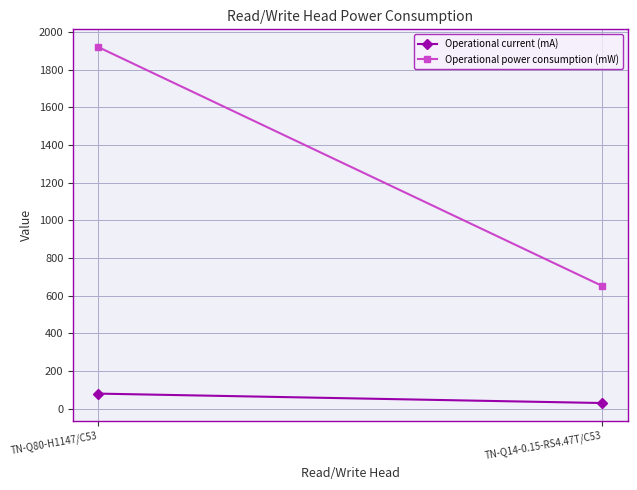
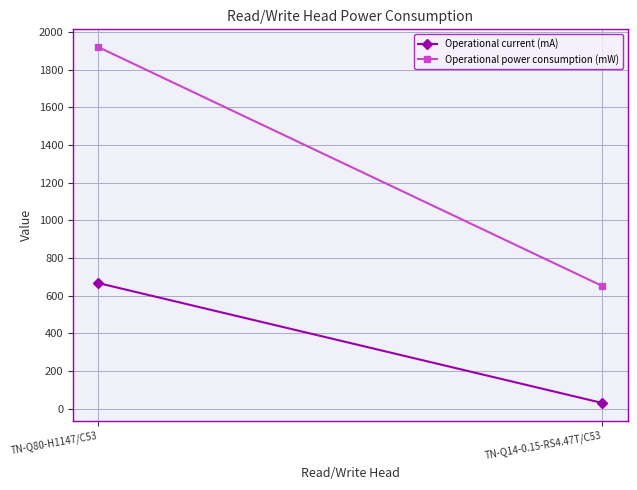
Operational current (mA), TN-Q80-H1147/C53: 80 -> 670
